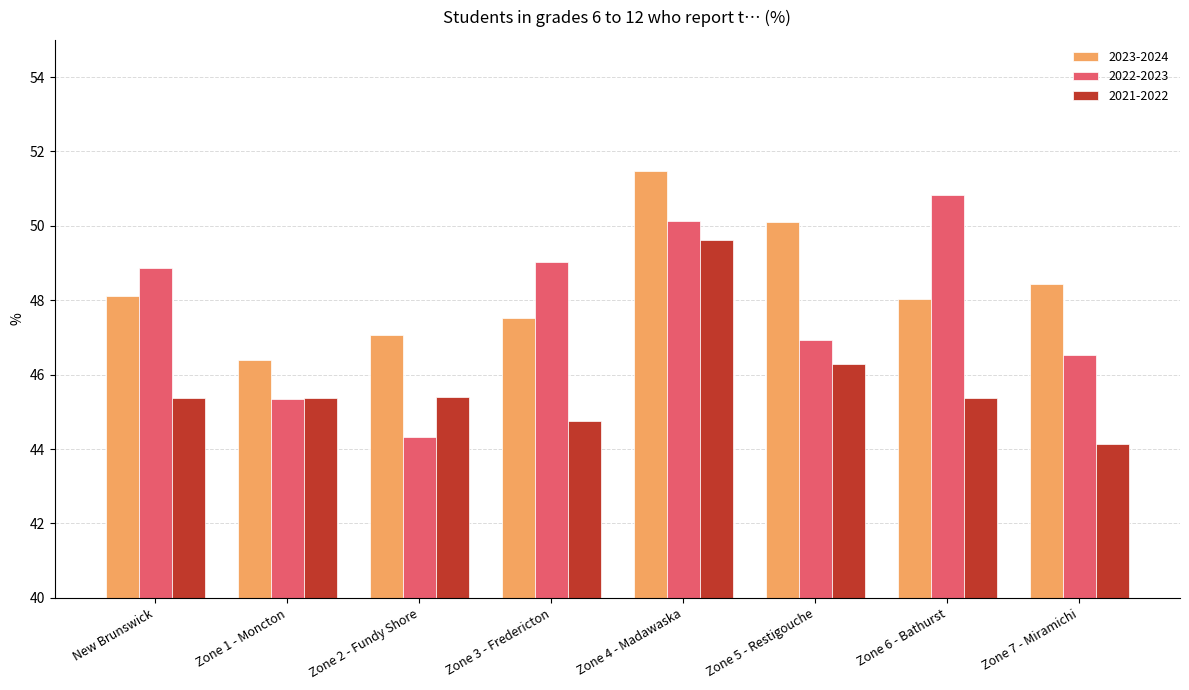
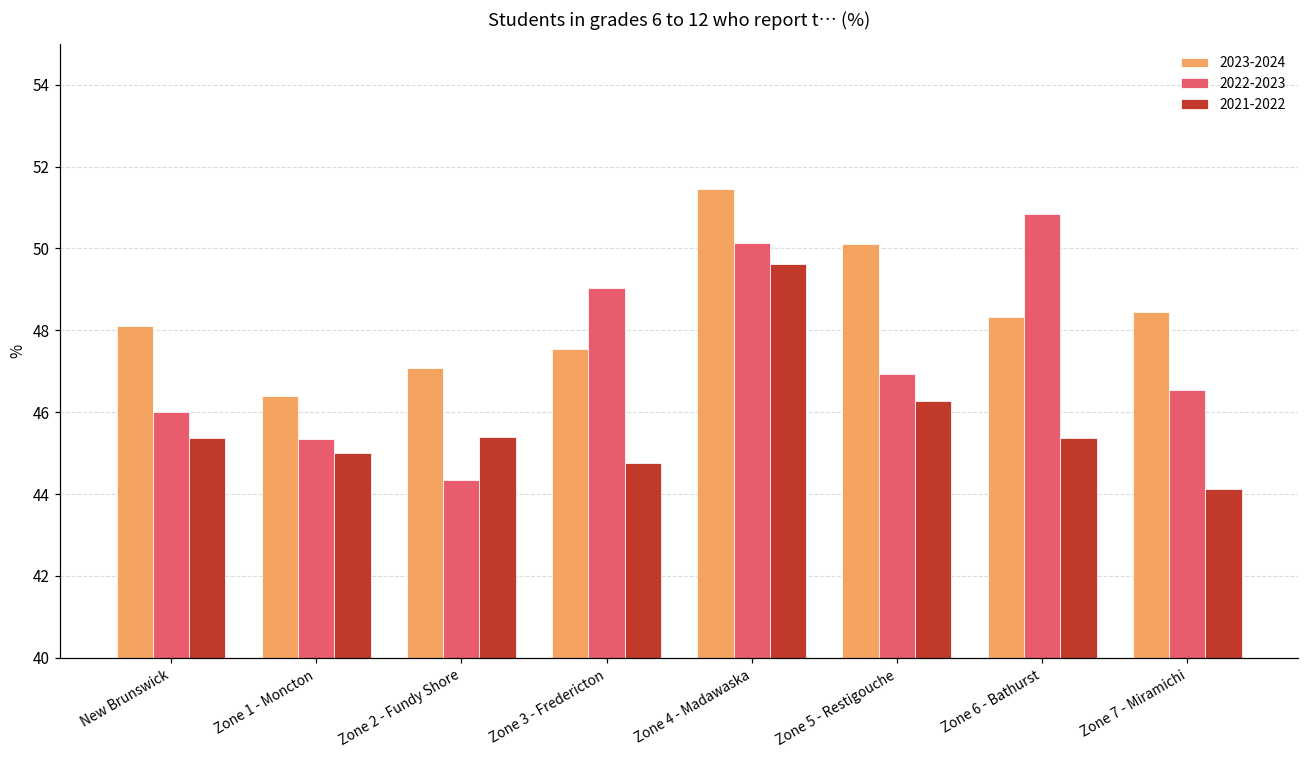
2022-2023, New Brunswick: 48.9 -> 46.0
2021-2022, Zone 1 - Moncton: 45.4 -> 45.0
2023-2024, Zone 6 - Bathurst: 48.0 -> 48.3
